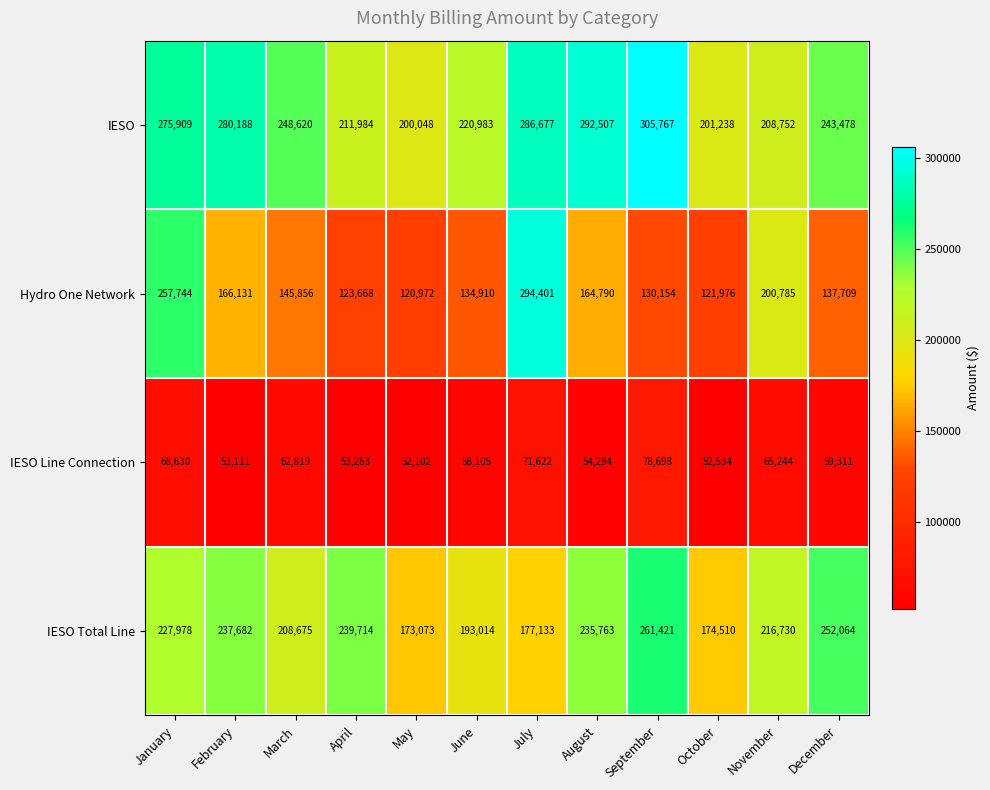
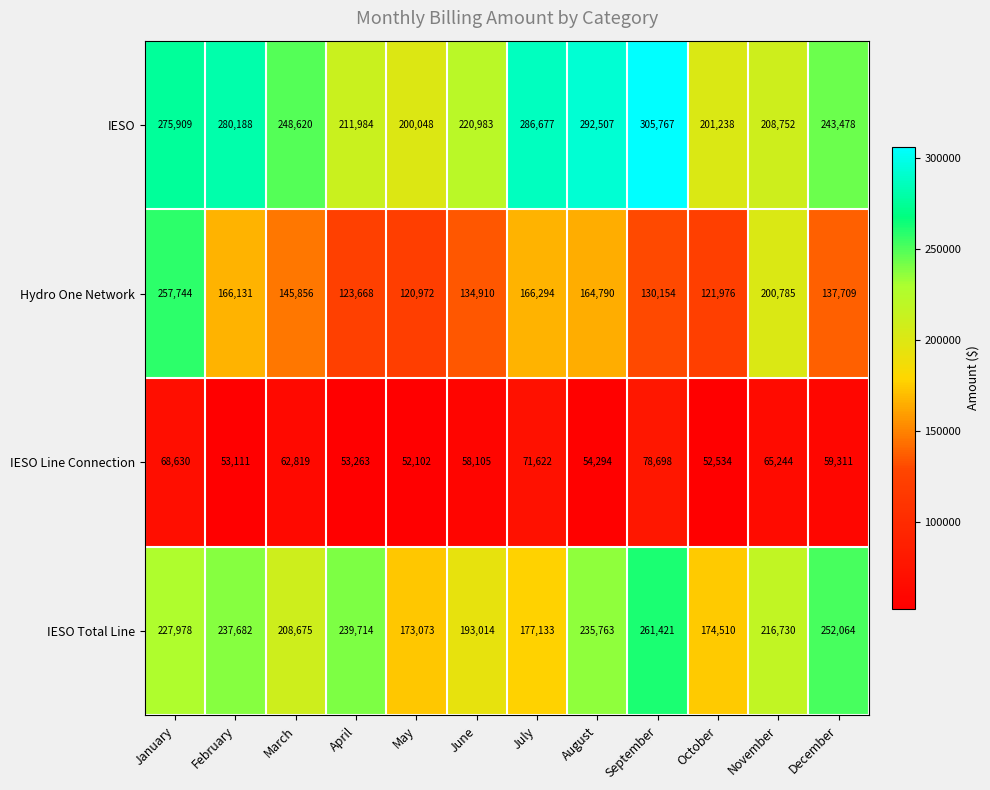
Hydro One Network, July: 294,401 -> 166,294
